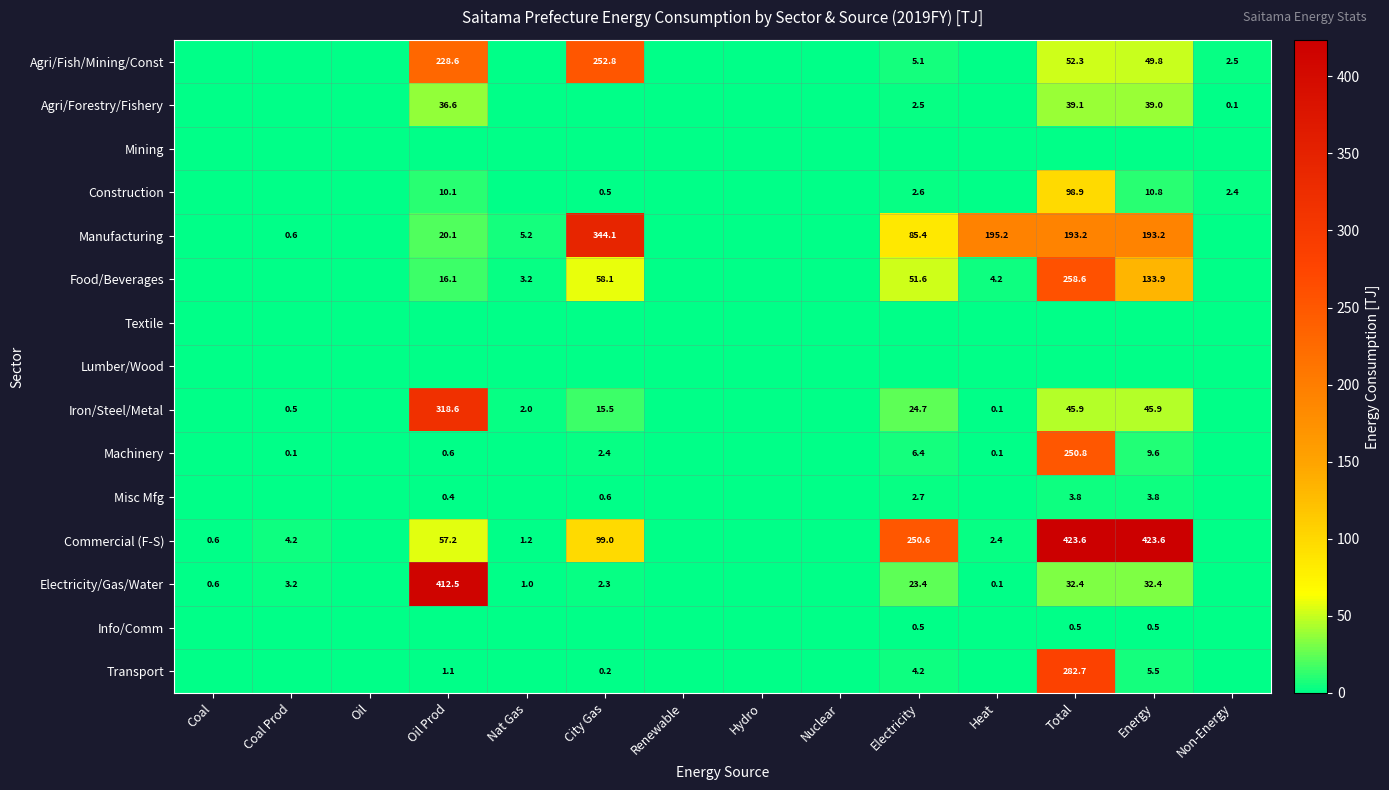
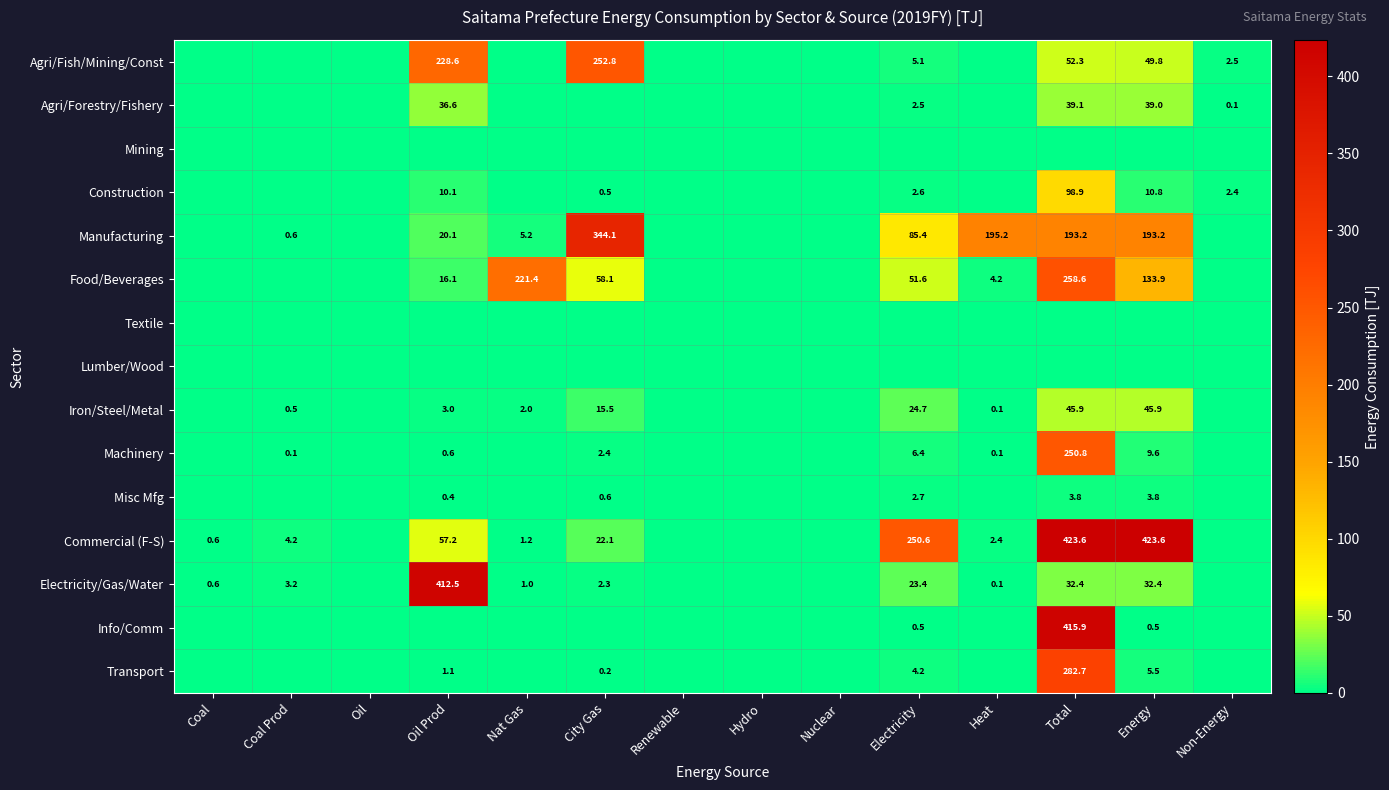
Food/Beverages, Nat Gas: 3.2 -> 221.4
Iron/Steel/Metal, Oil Prod: 318.6 -> 3.0
Commercial (F-S), City Gas: 99.0 -> 22.1
Info/Comm, Total: 0.5 -> 415.9
